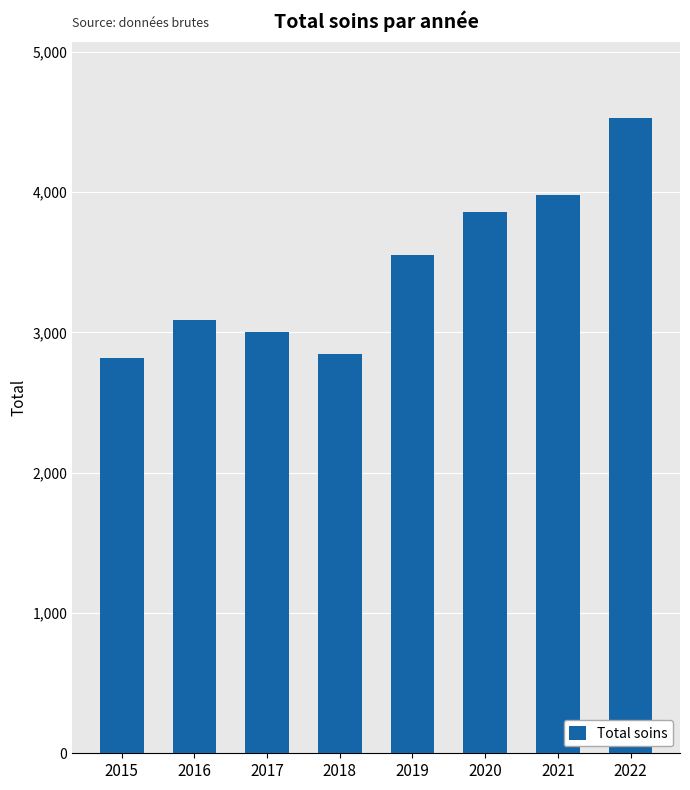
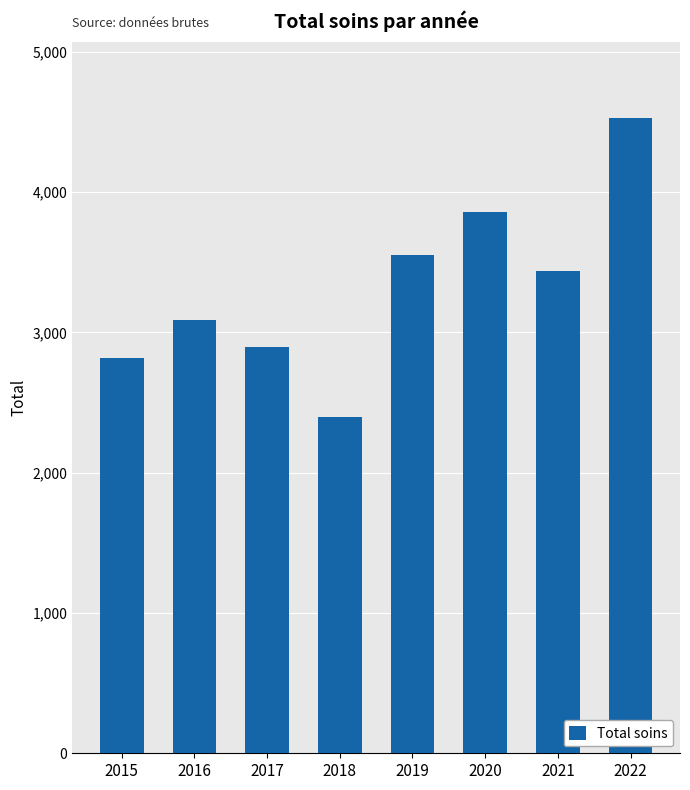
2017: 3,010 -> 2,900
2018: 2,850 -> 2,400
2021: 3,980 -> 3,440
